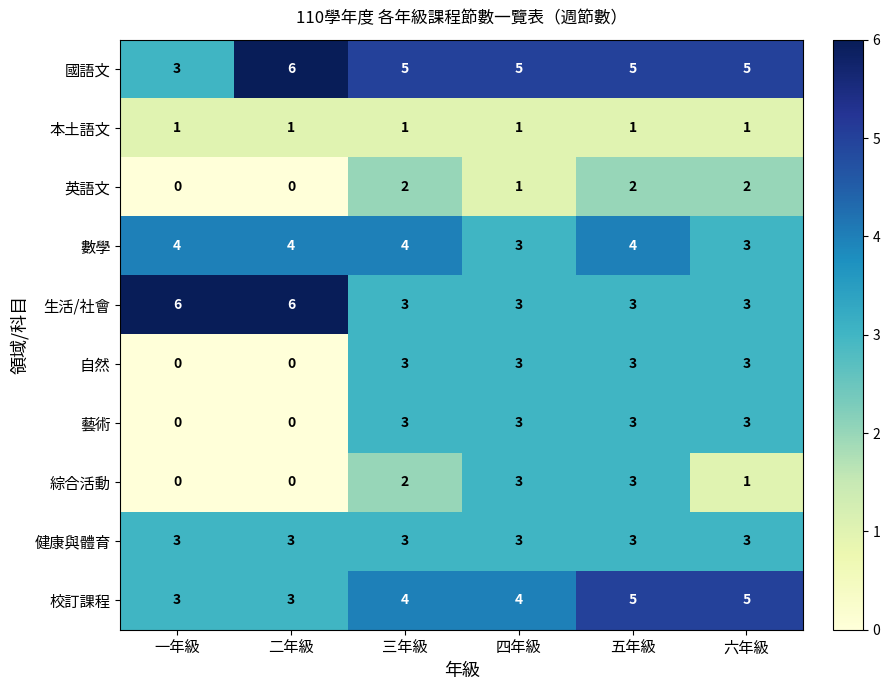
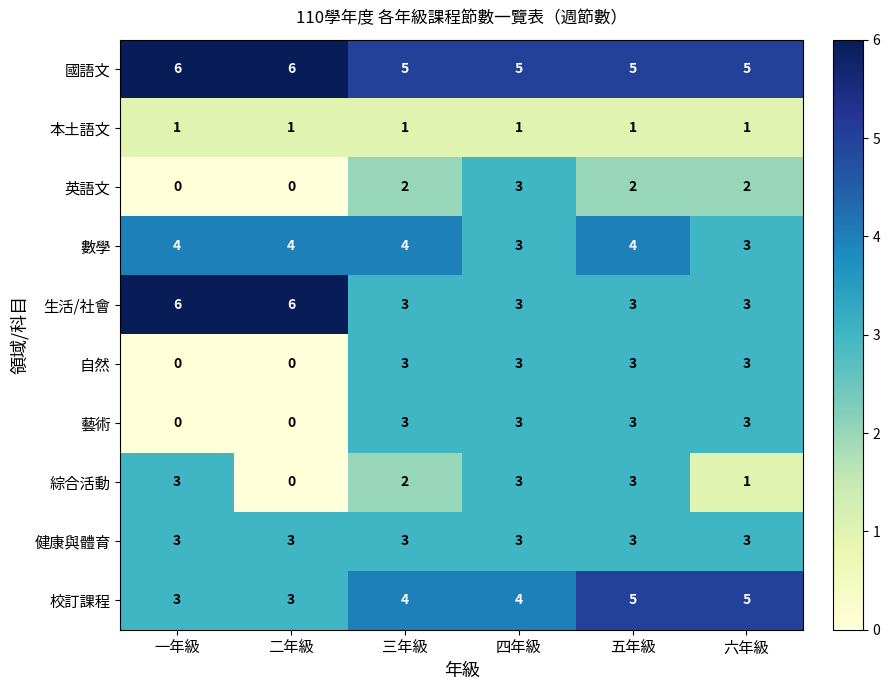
國語文, 一年級: 3 -> 6
英語文, 四年級: 1 -> 3
綜合活動, 一年級: 0 -> 3
